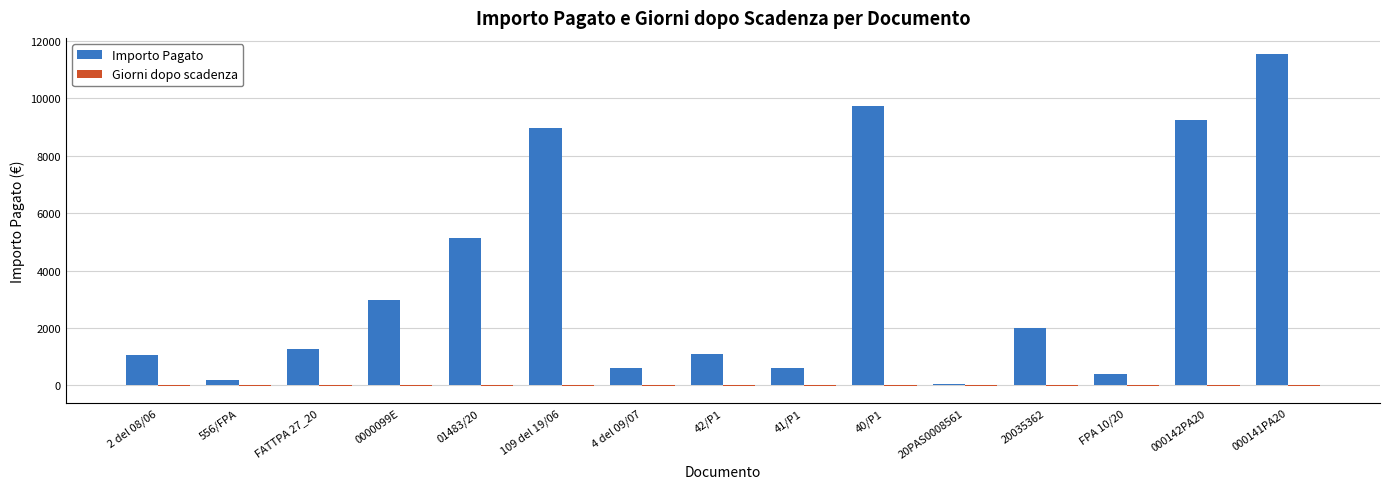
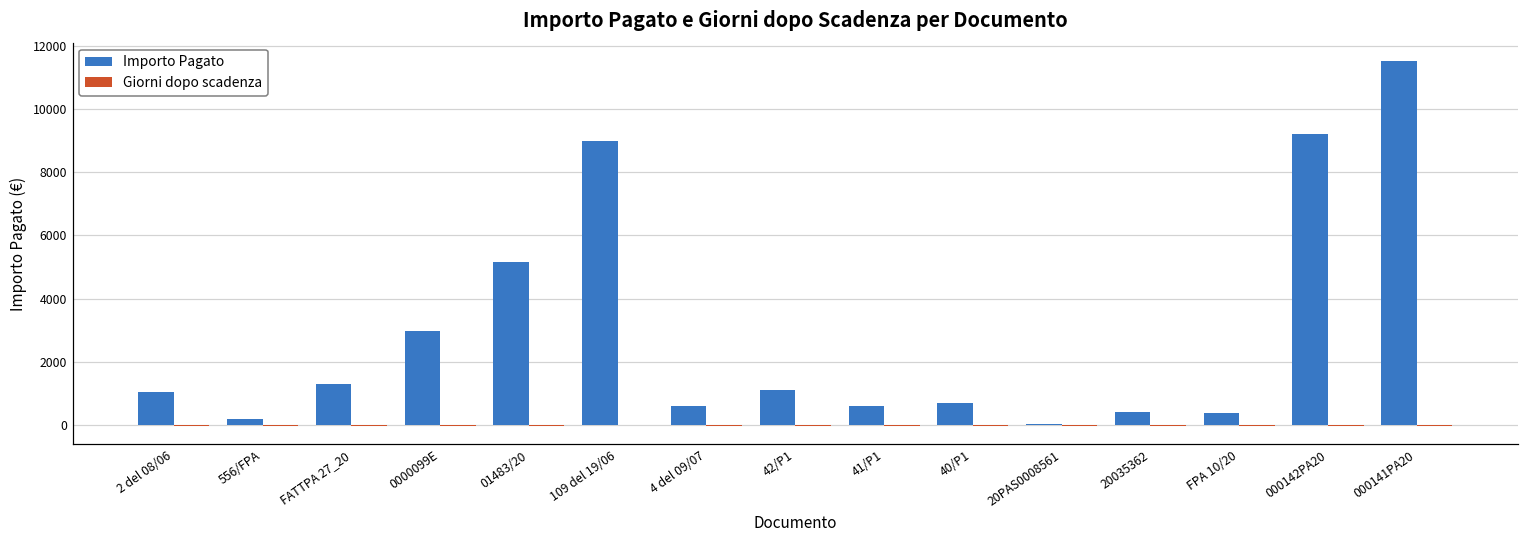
Importo Pagato, 40/P1: 9700 -> 700
Importo Pagato, 20035362: 2000 -> 400
